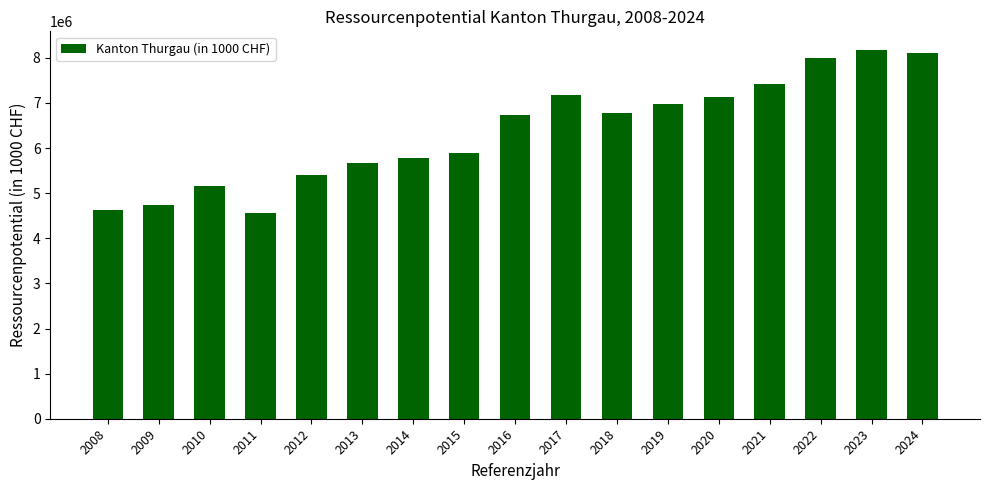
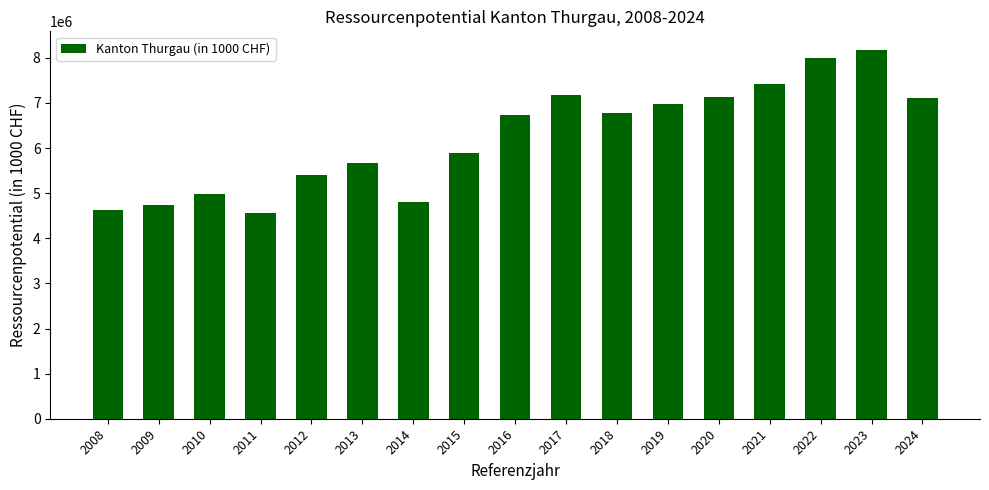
2010: 5200000 -> 5000000
2014: 5800000 -> 4800000
2024: 8100000 -> 7100000
